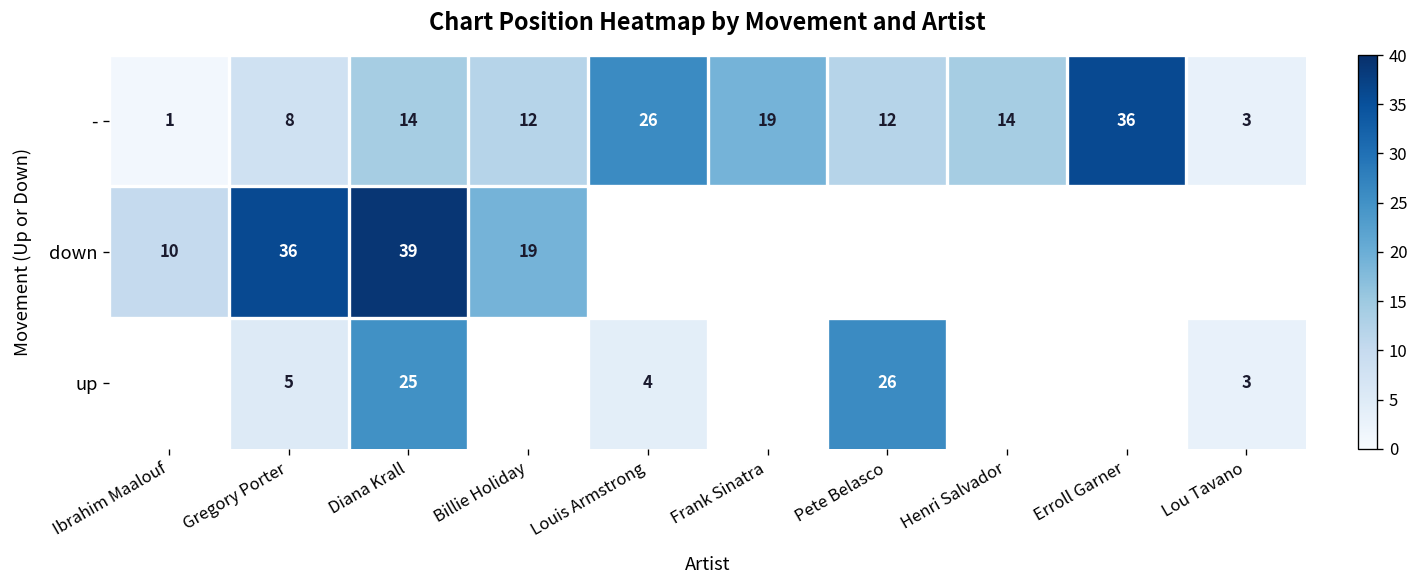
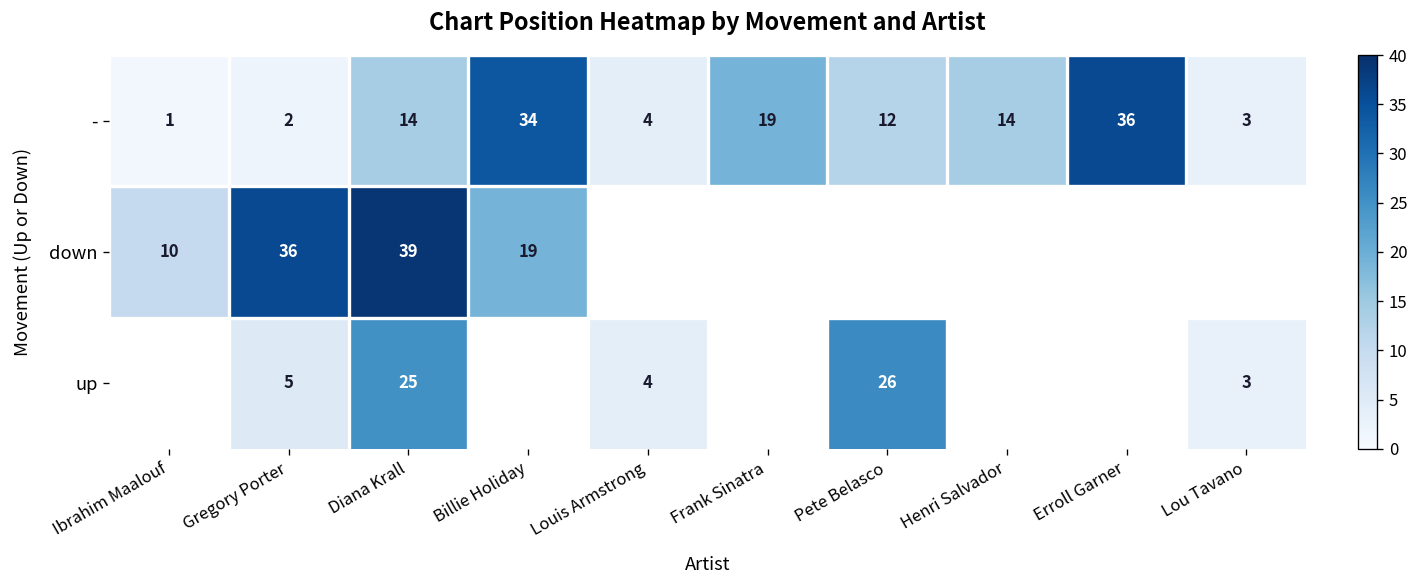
-, Gregory Porter: 8 -> 2
-, Billie Holiday: 12 -> 34
-, Louis Armstrong: 26 -> 4
